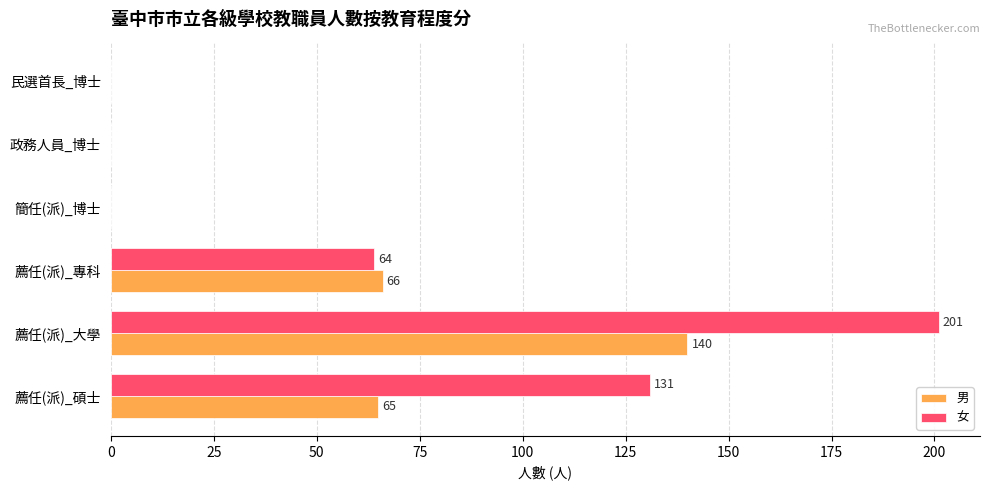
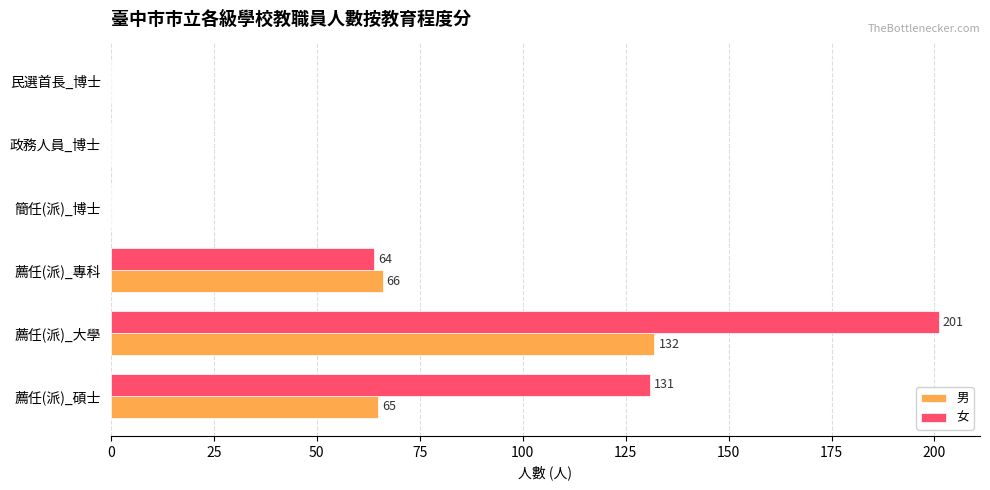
男, 薦任(派)_大學: 140 -> 132
